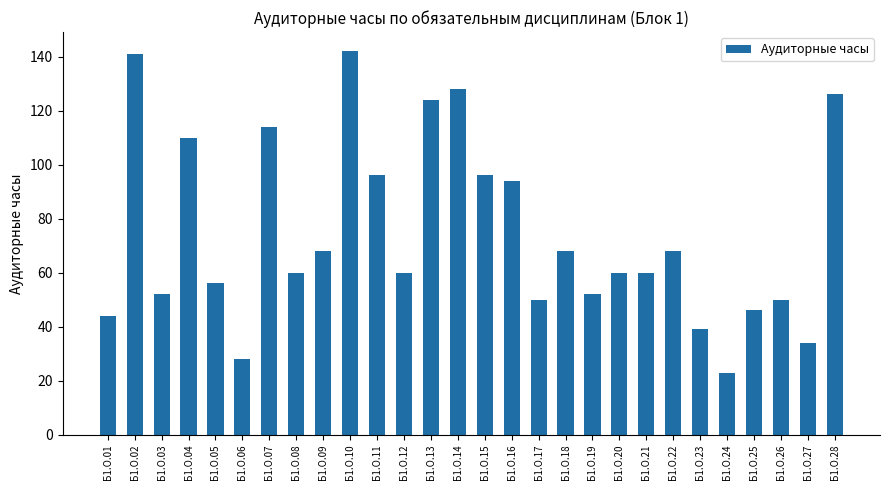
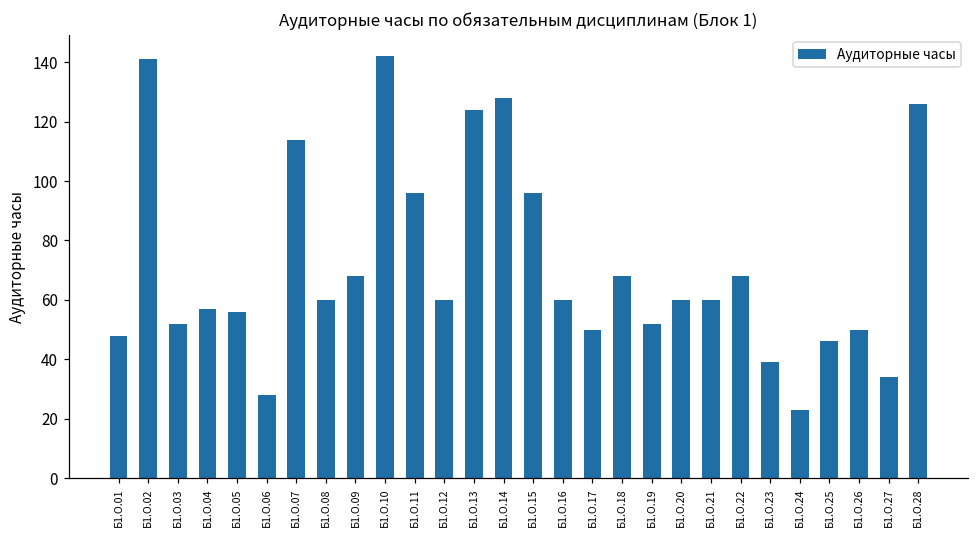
Б1.О.01: 44 -> 48
Б1.О.04: 110 -> 57
Б1.О.16: 94 -> 60
